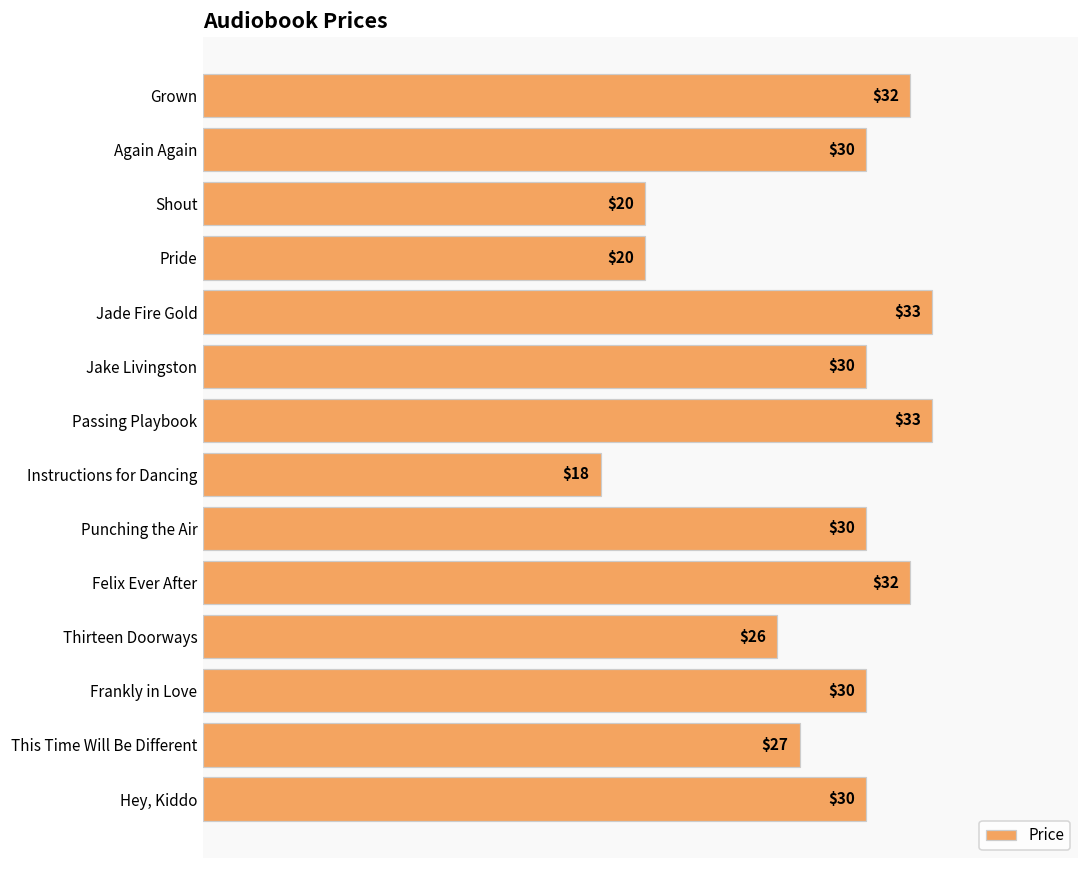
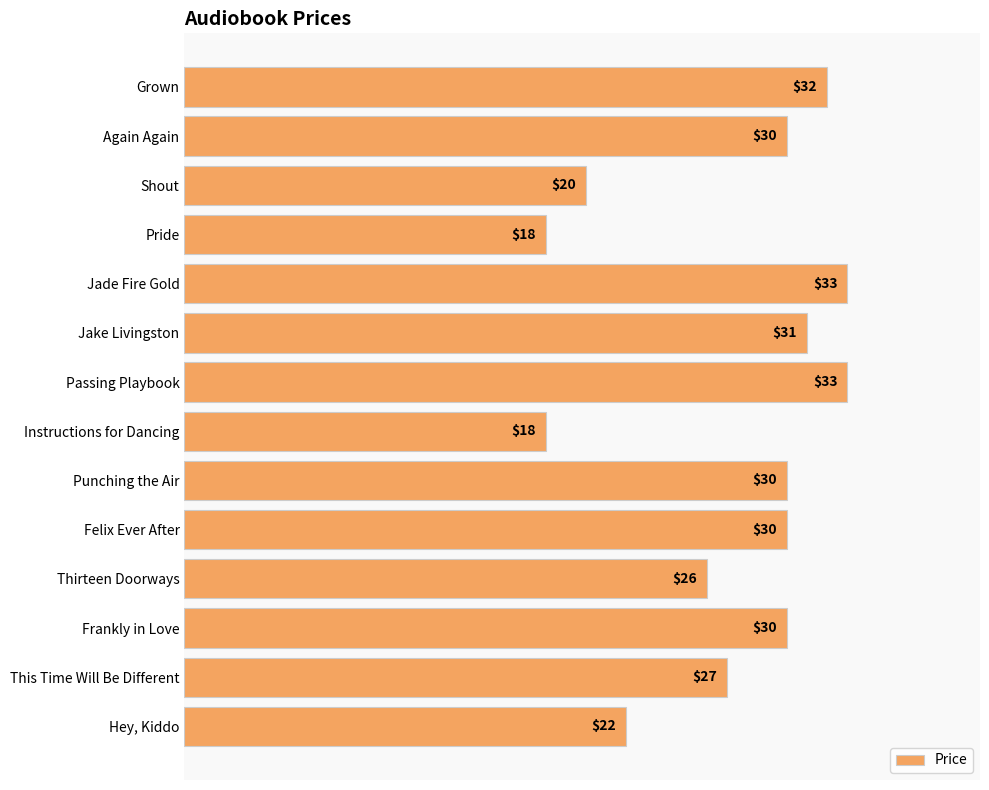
Pride: $20 -> $18
Jake Livingston: $30 -> $31
Felix Ever After: $32 -> $30
Hey, Kiddo: $30 -> $22
